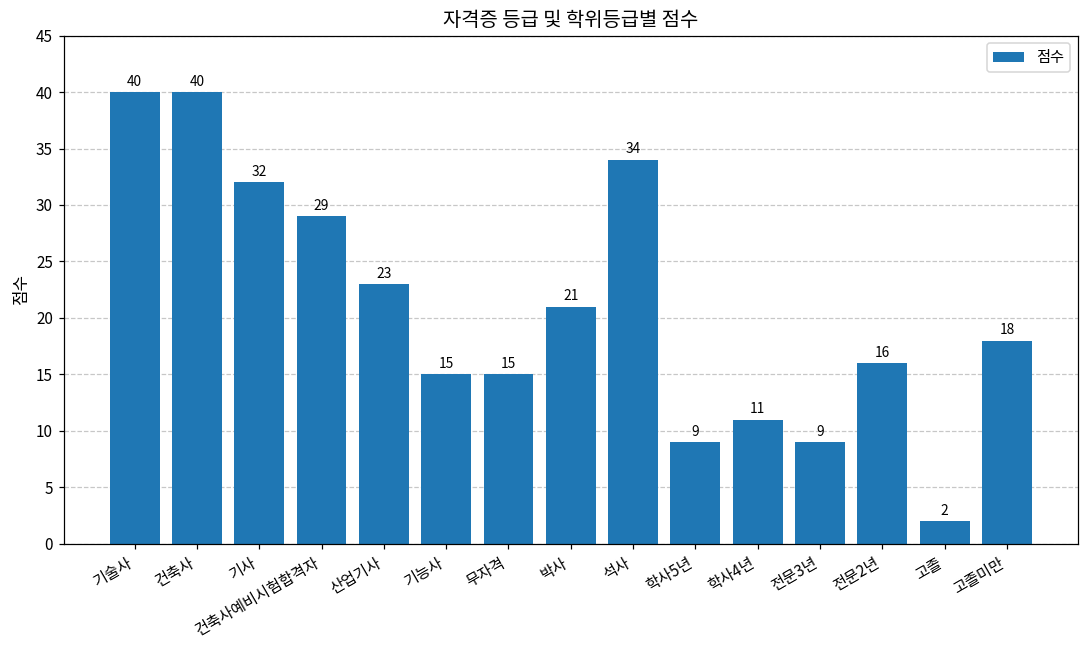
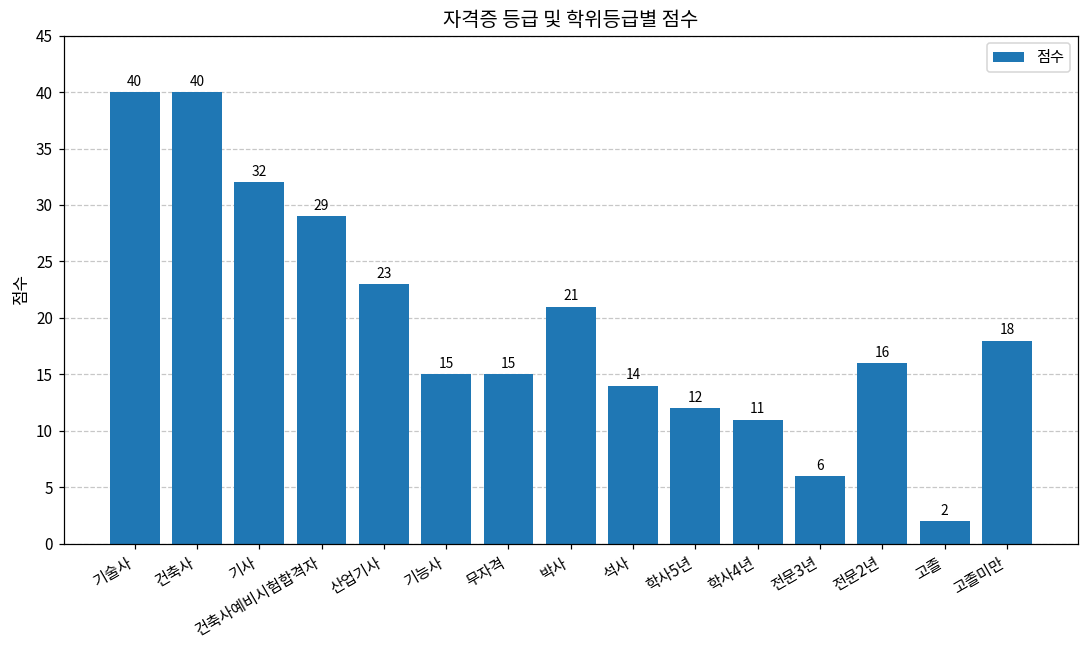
석사: 34 -> 14
학사5년: 9 -> 12
전문3년: 9 -> 6
